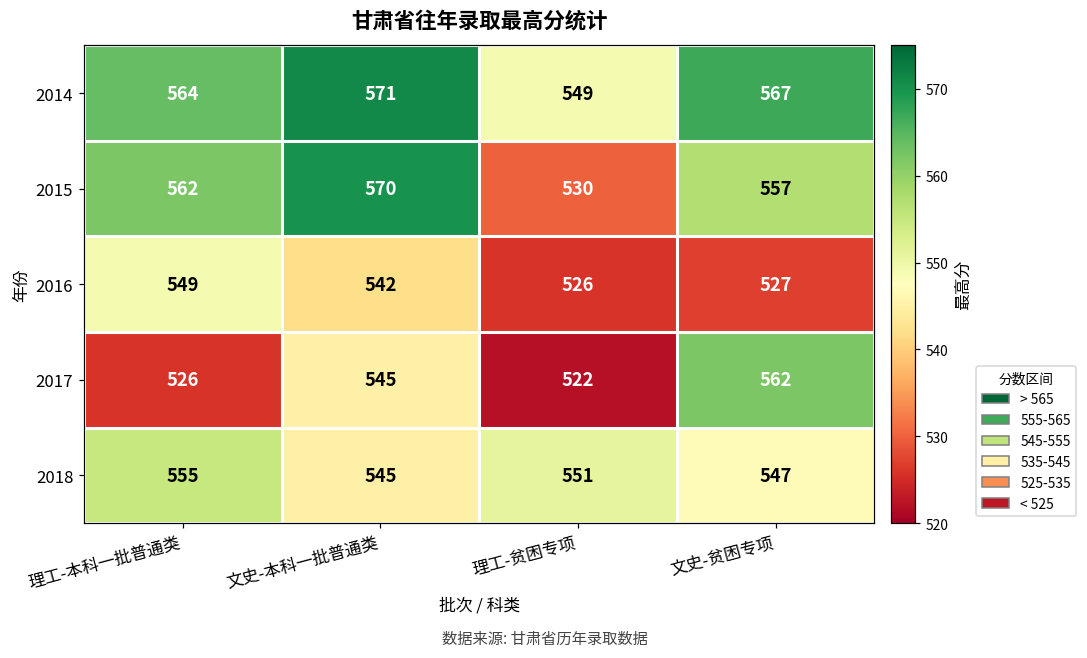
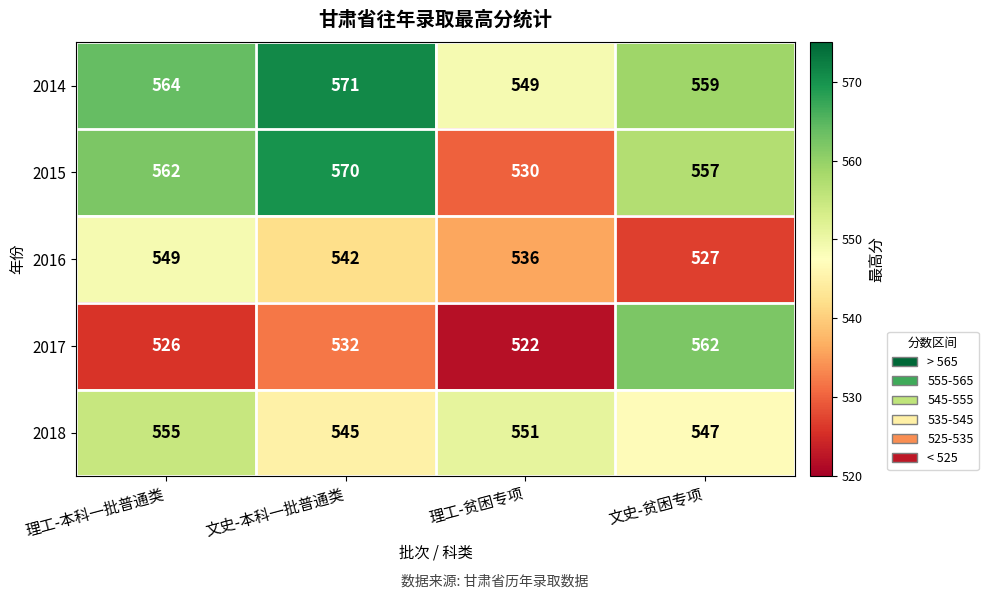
2014, 文史-贫困专项: 567 -> 559
2016, 理工-贫困专项: 526 -> 536
2017, 文史-本科一批普通类: 545 -> 532
